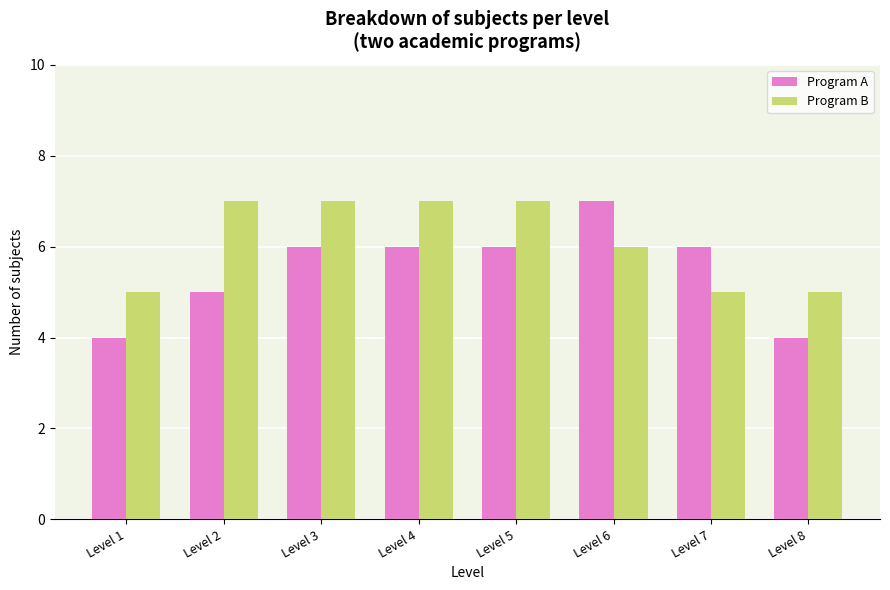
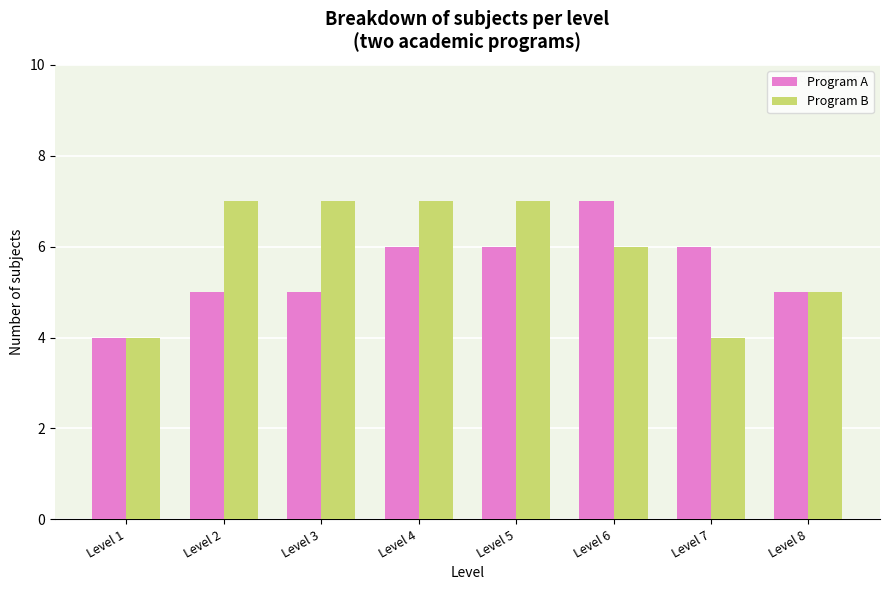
Program B, Level 1: 5 -> 4
Program A, Level 3: 6 -> 5
Program B, Level 7: 5 -> 4
Program A, Level 8: 4 -> 5
